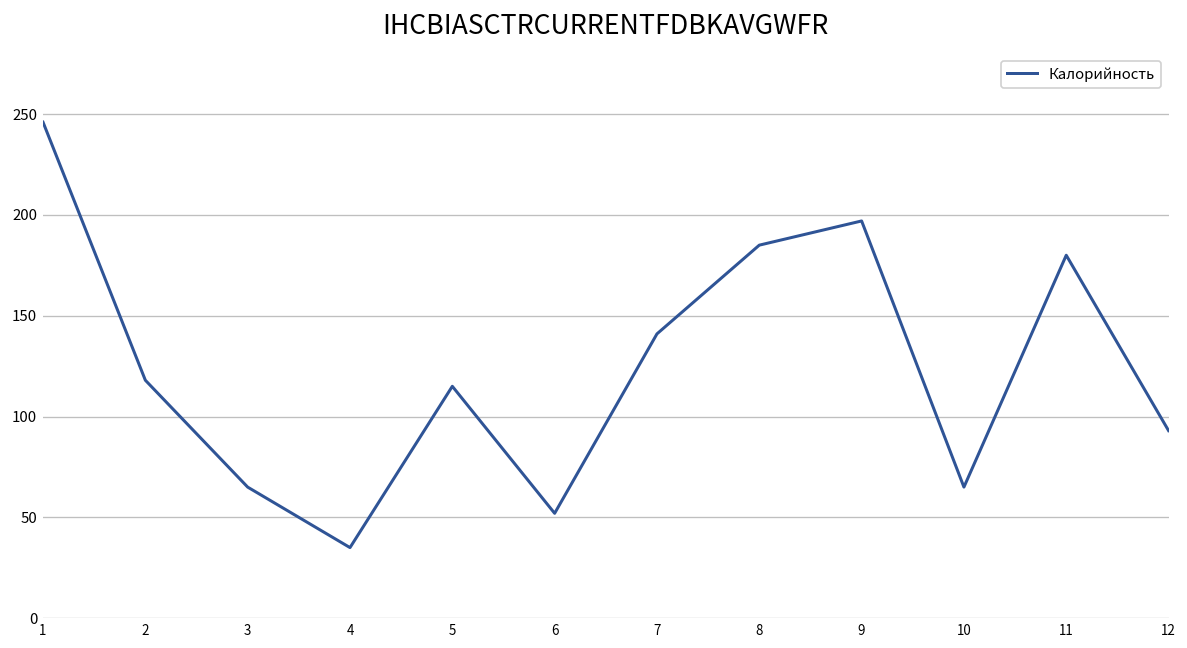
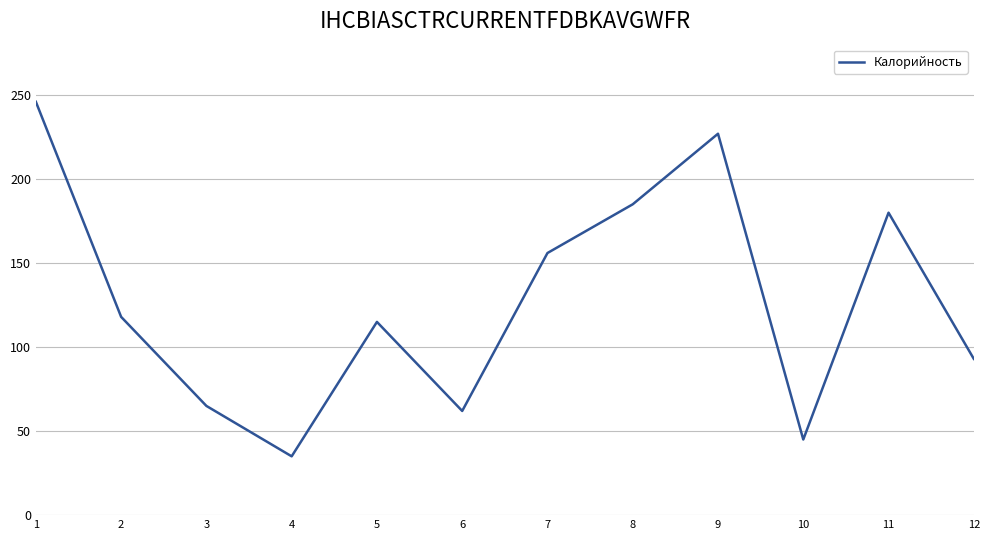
6: 52 -> 62
7: 141 -> 156
9: 197 -> 227
10: 65 -> 45
